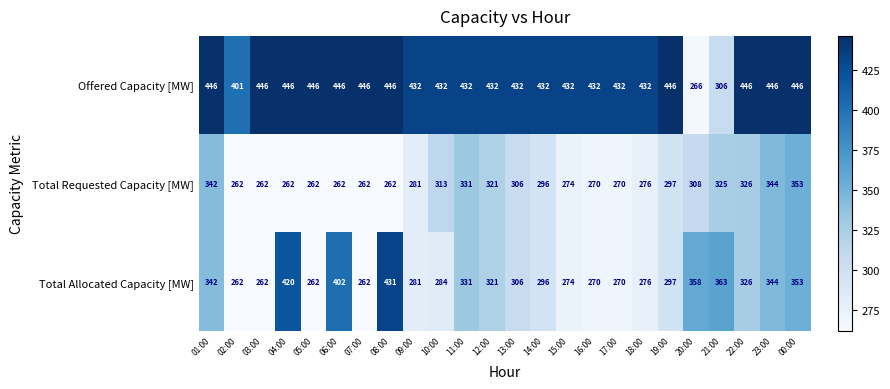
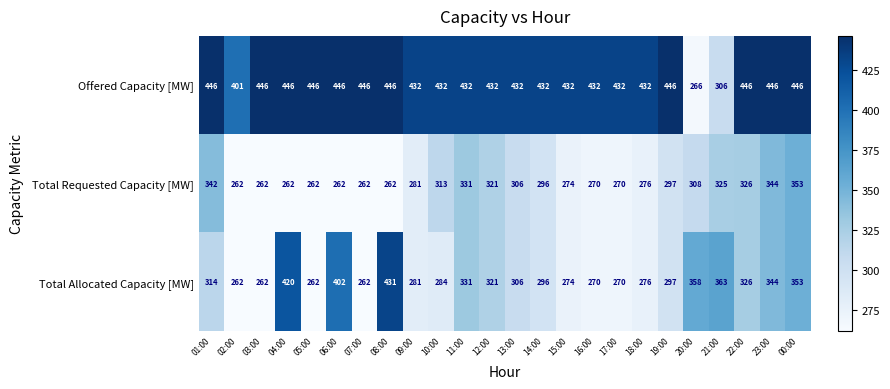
Total Allocated Capacity [MW], 01:00: 342 -> 314
